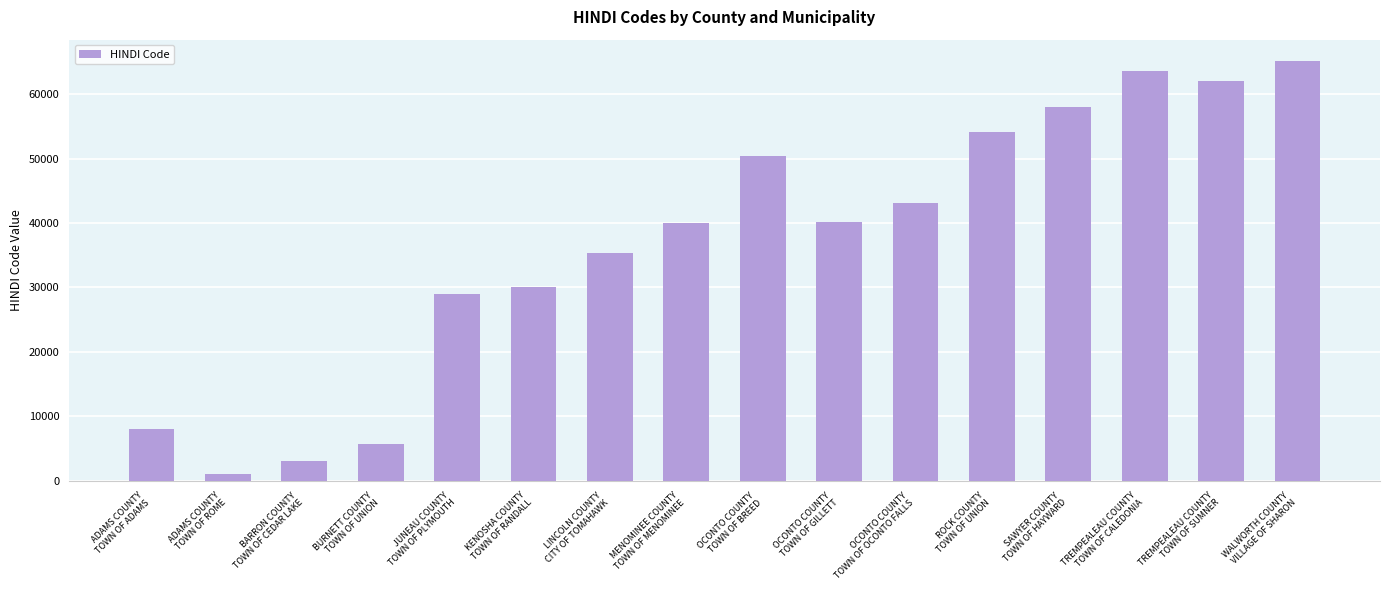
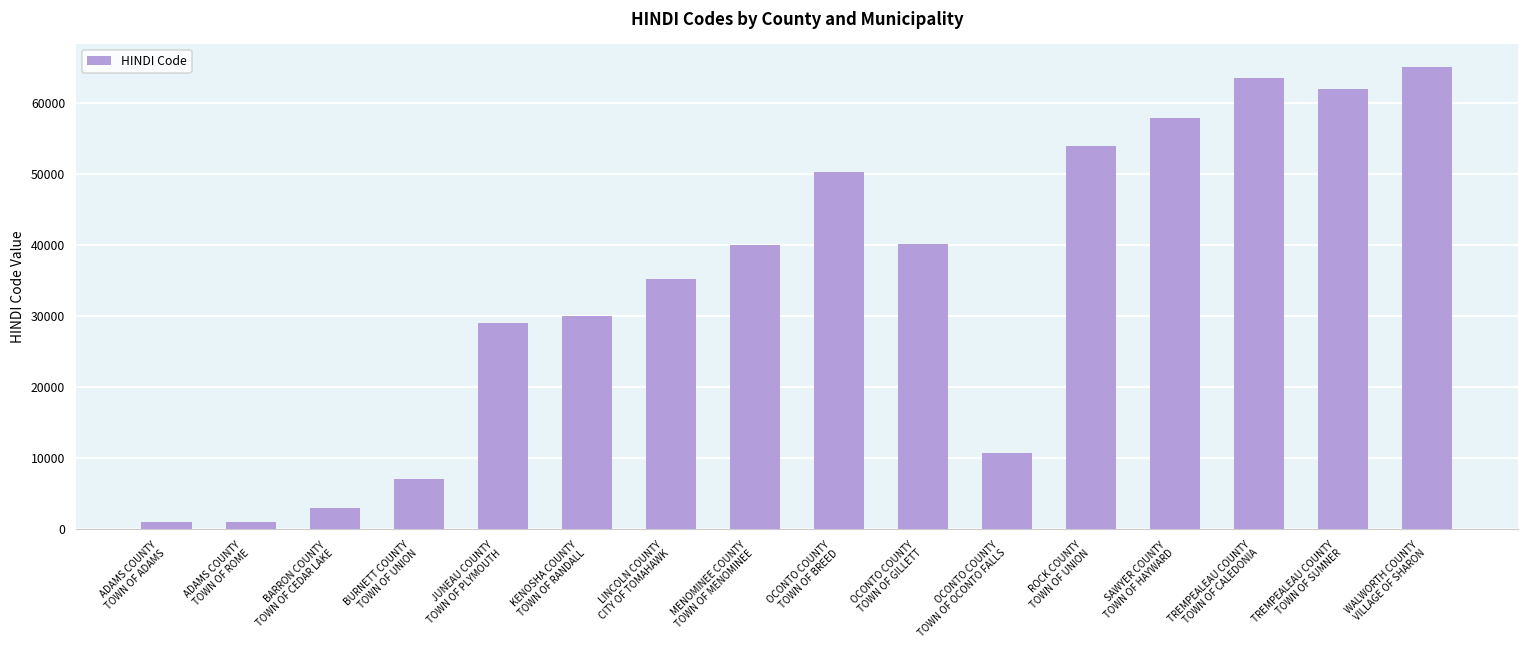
ADAMS COUNTY TOWN OF ADAMS: 8000 -> 1000
BURNETT COUNTY TOWN OF UNION: 6000 -> 7000
OCONTO COUNTY TOWN OF OCONTO FALLS: 43000 -> 11000
